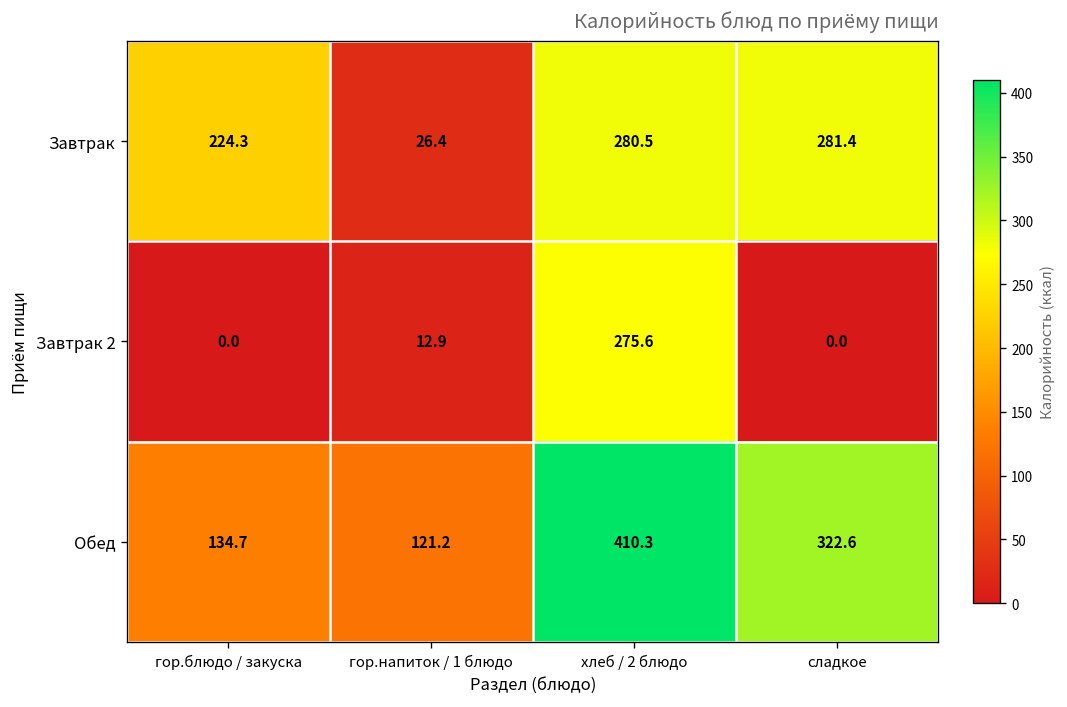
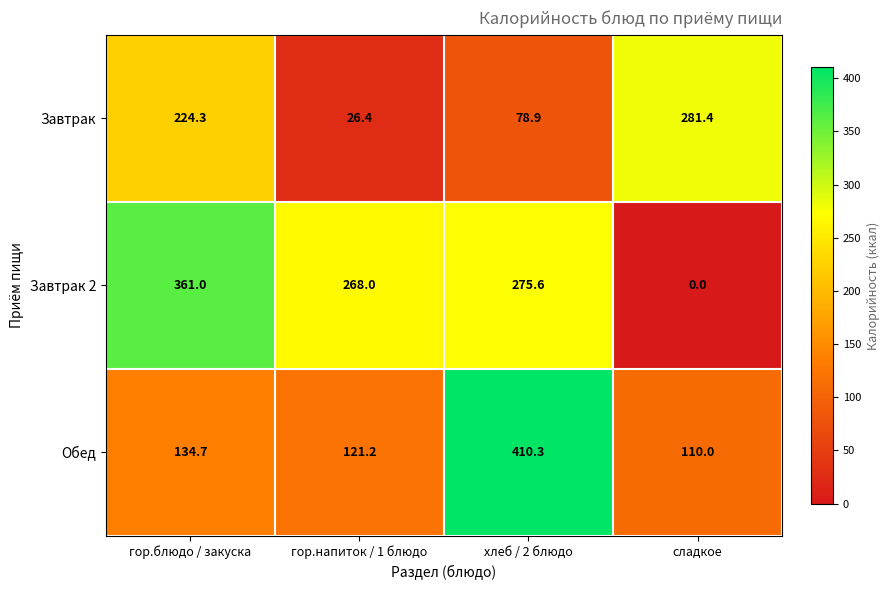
Завтрак, хлеб / 2 блюдо: 280.5 -> 78.9
Завтрак 2, гор.блюдо / закуска: 0.0 -> 361.0
Завтрак 2, гор.напиток / 1 блюдо: 12.9 -> 268.0
Обед, сладкое: 322.6 -> 110.0
